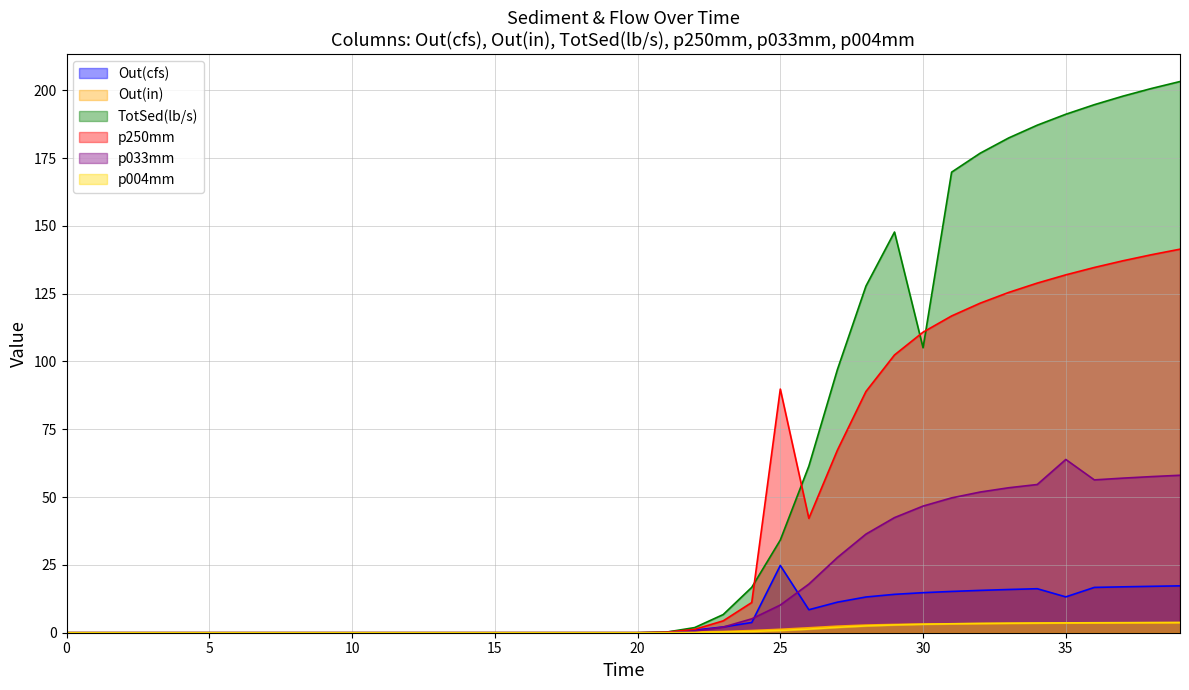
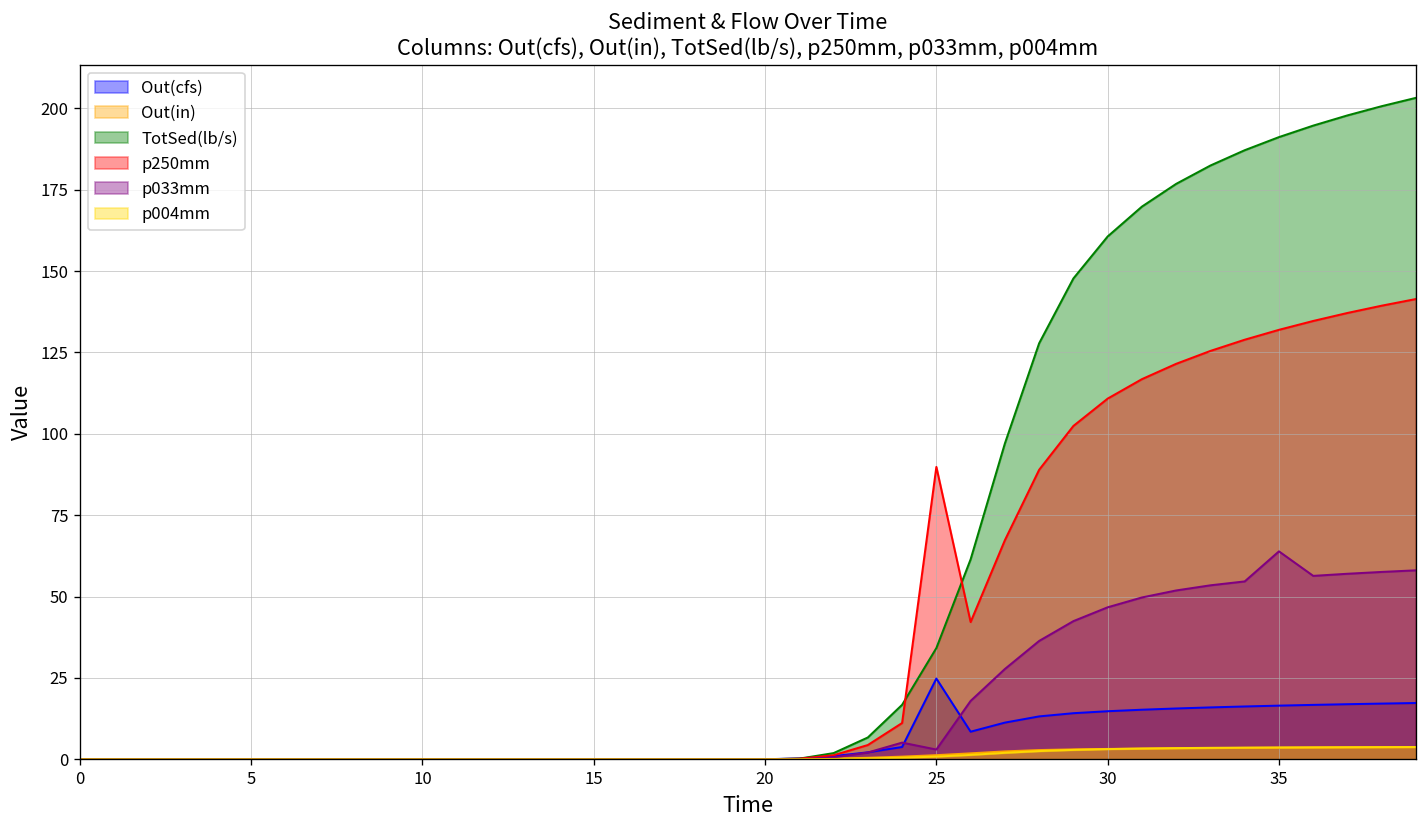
p033mm, 25: 10 -> 3
TotSed(lb/s), 30: 105 -> 161
Out(cfs), 35: 13 -> 16
